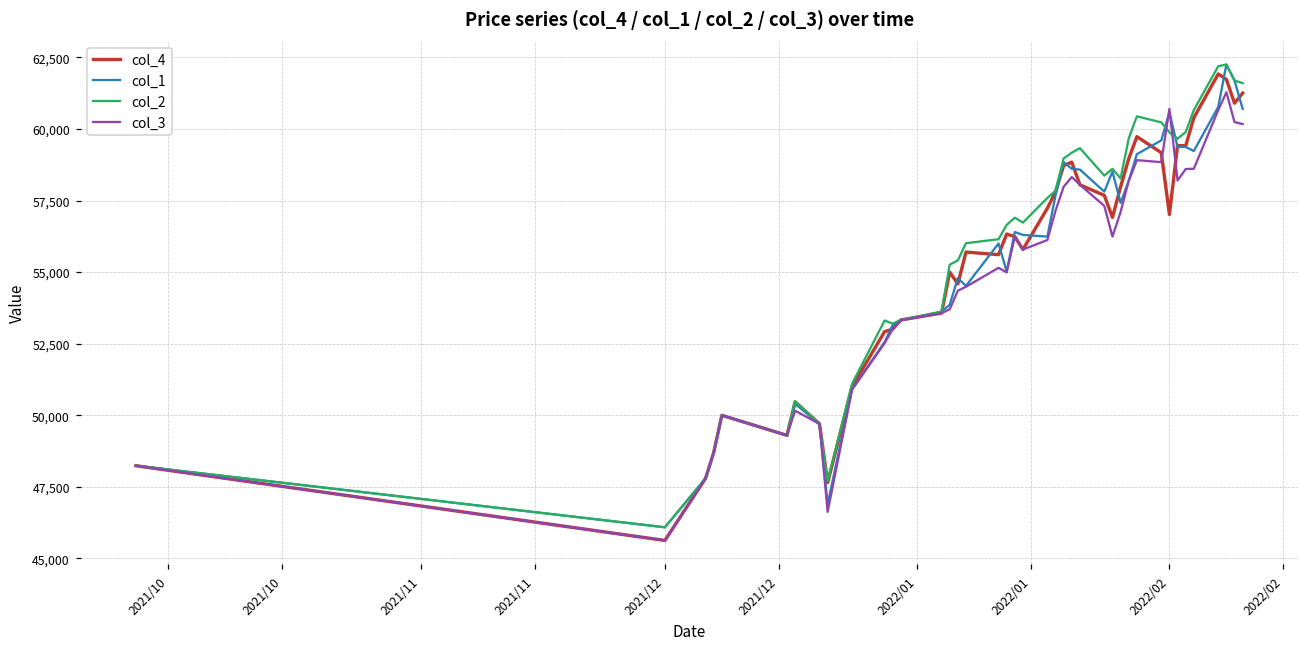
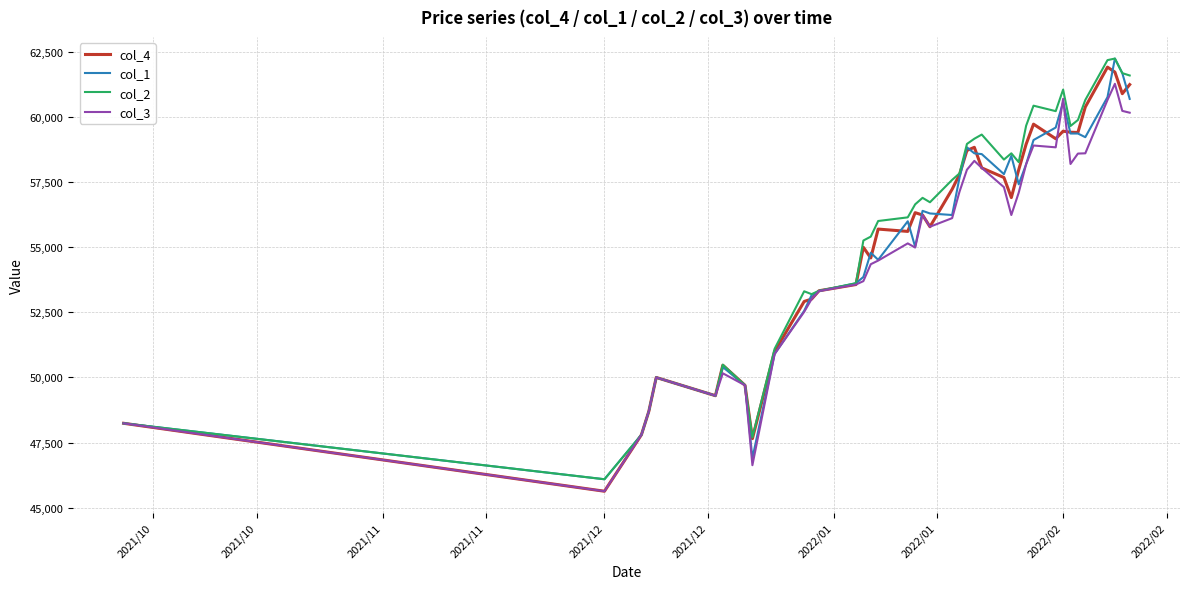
col_4, 2022/02: 57,000 -> 59,500
col_2, 2022/02: 59,900 -> 61,100
